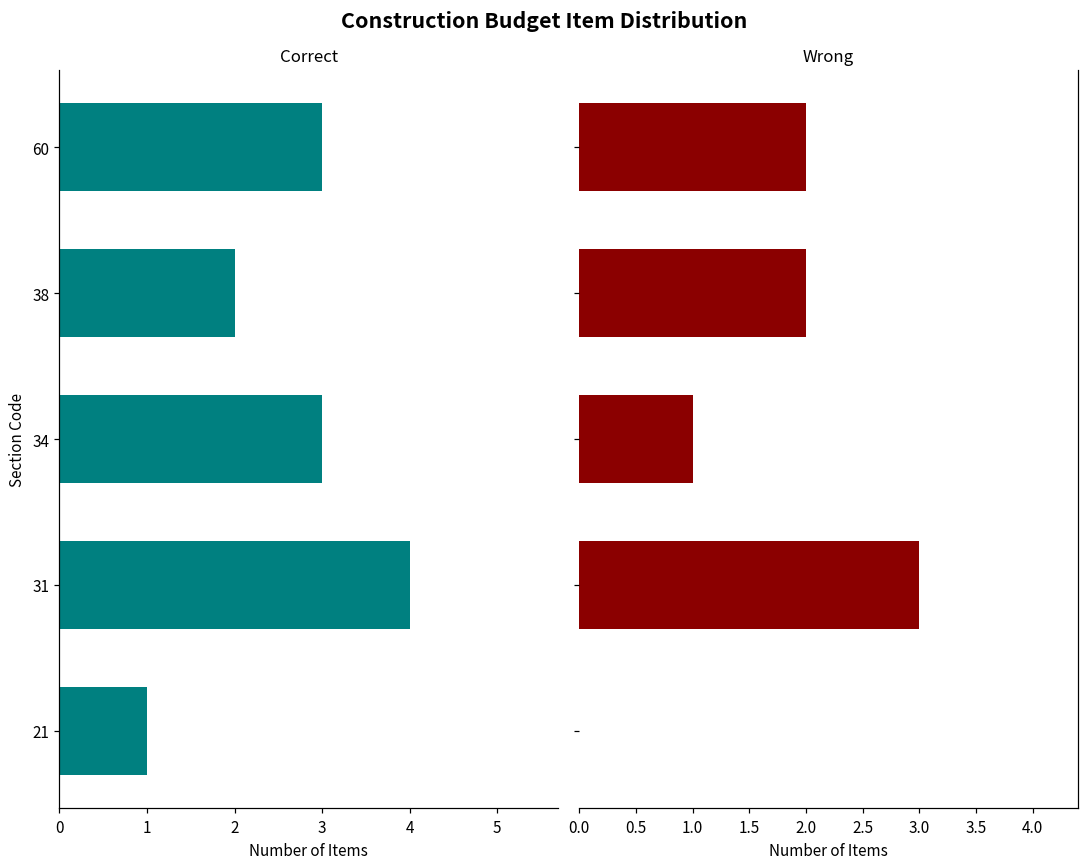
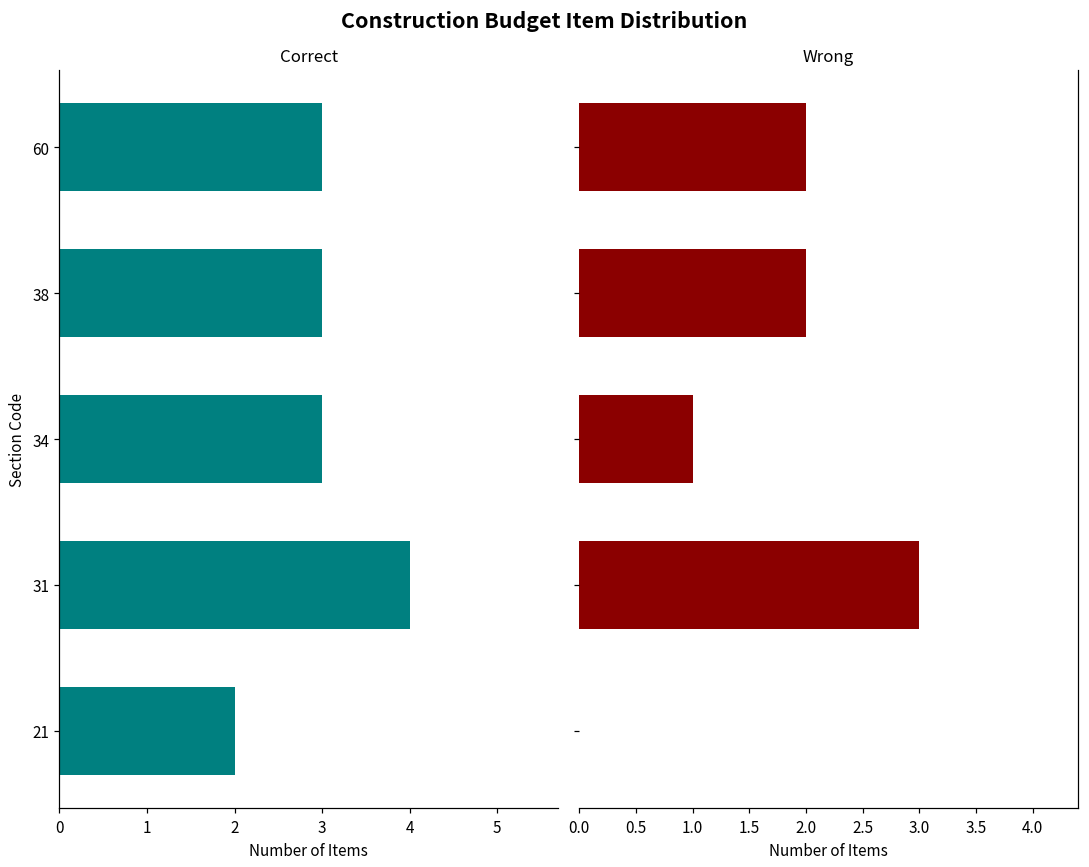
Correct, 38: 2 -> 3
Correct, 21: 1 -> 2
